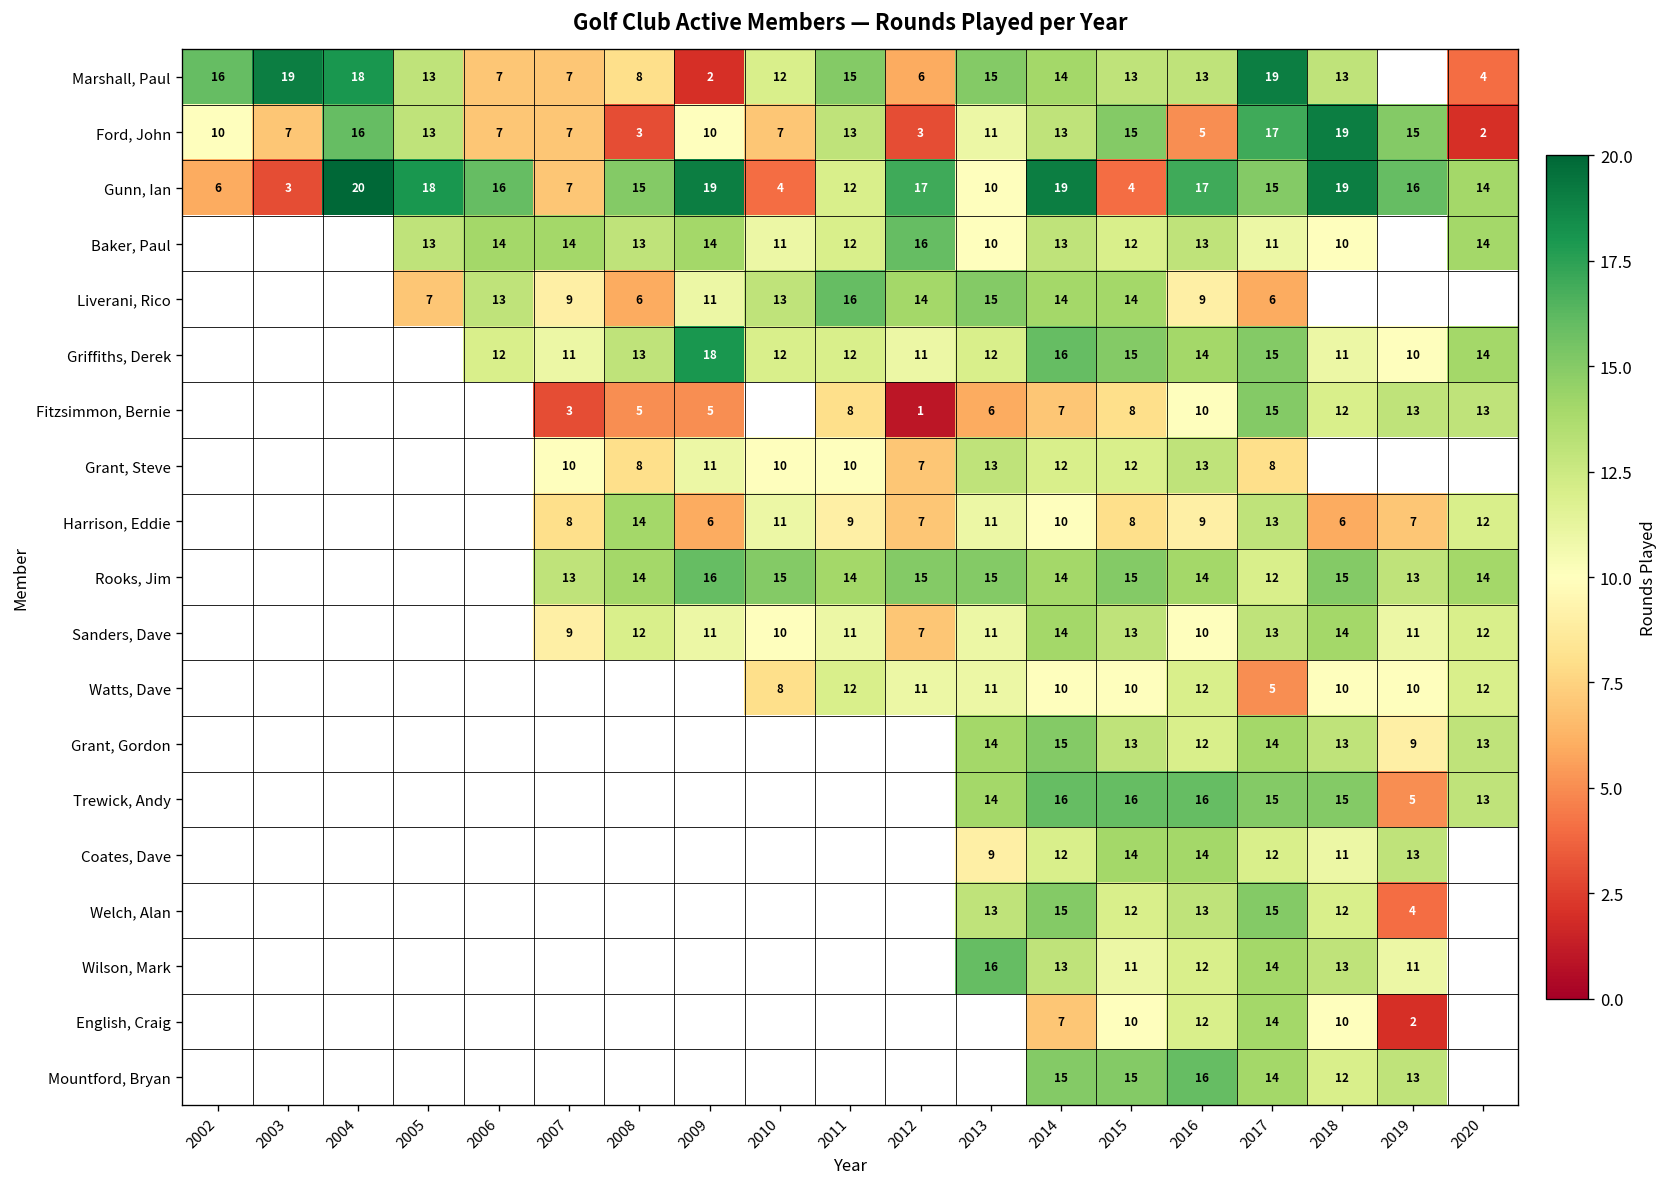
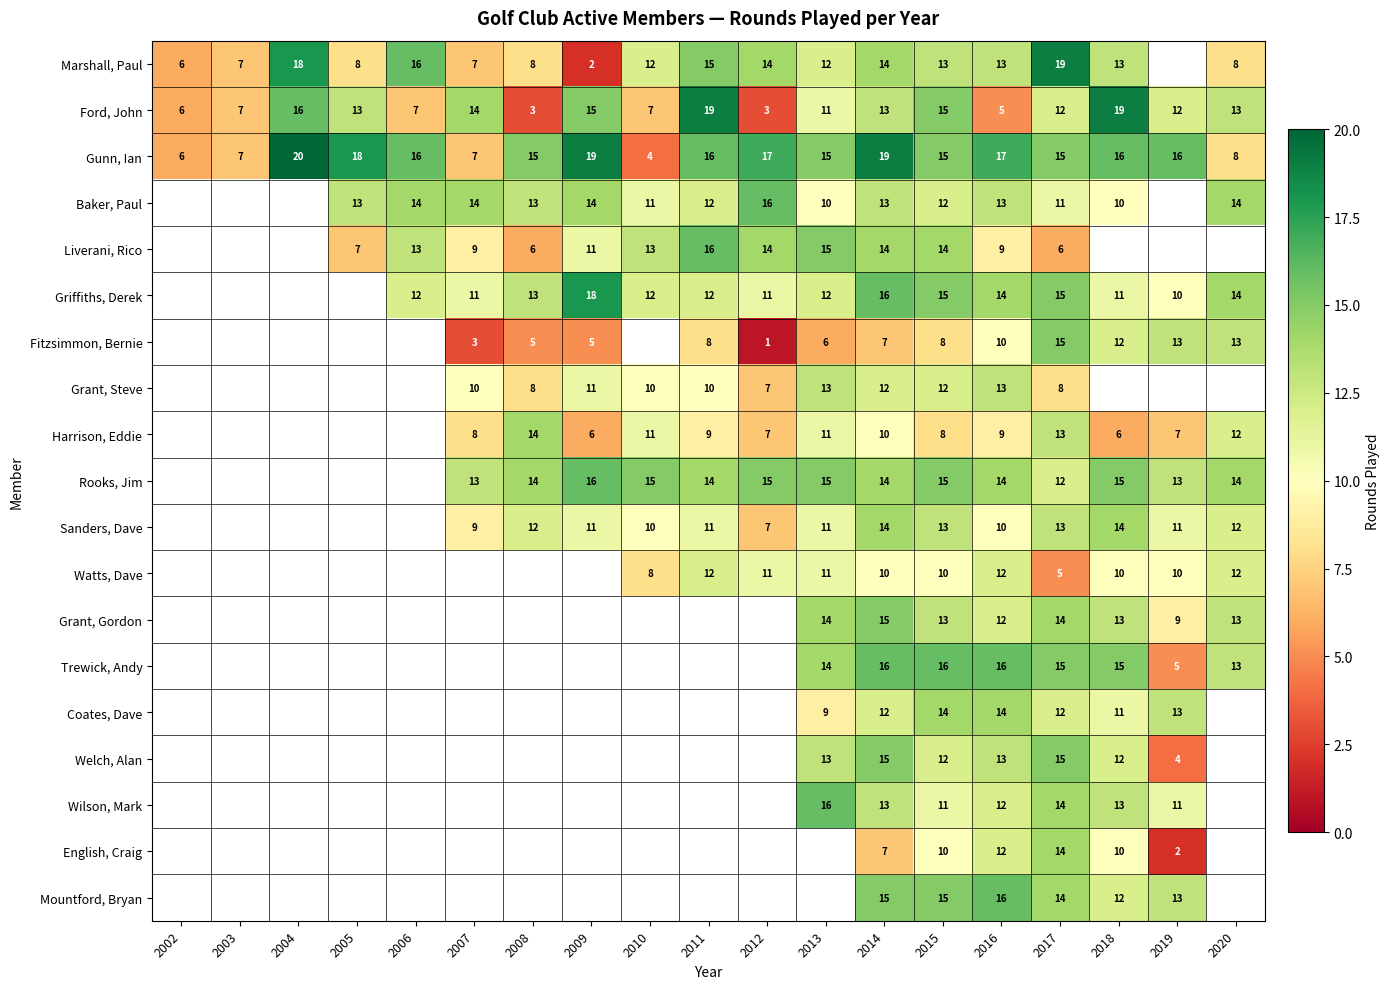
Marshall, Paul, 2002: 16 -> 6
Marshall, Paul, 2003: 19 -> 7
Marshall, Paul, 2005: 13 -> 8
Marshall, Paul, 2006: 7 -> 16
Marshall, Paul, 2012: 6 -> 14
Marshall, Paul, 2013: 15 -> 12
Marshall, Paul, 2020: 4 -> 8
Ford, John, 2002: 10 -> 6
Ford, John, 2007: 7 -> 14
Ford, John, 2009: 10 -> 15
Ford, John, 2011: 13 -> 19
Ford, John, 2017: 17 -> 12
Ford, John, 2019: 15 -> 12
Ford, John, 2020: 2 -> 13
Gunn, Ian, 2003: 3 -> 7
Gunn, Ian, 2011: 12 -> 16
Gunn, Ian, 2013: 10 -> 15
Gunn, Ian, 2015: 4 -> 15
Gunn, Ian, 2018: 19 -> 16
Gunn, Ian, 2020: 14 -> 8
